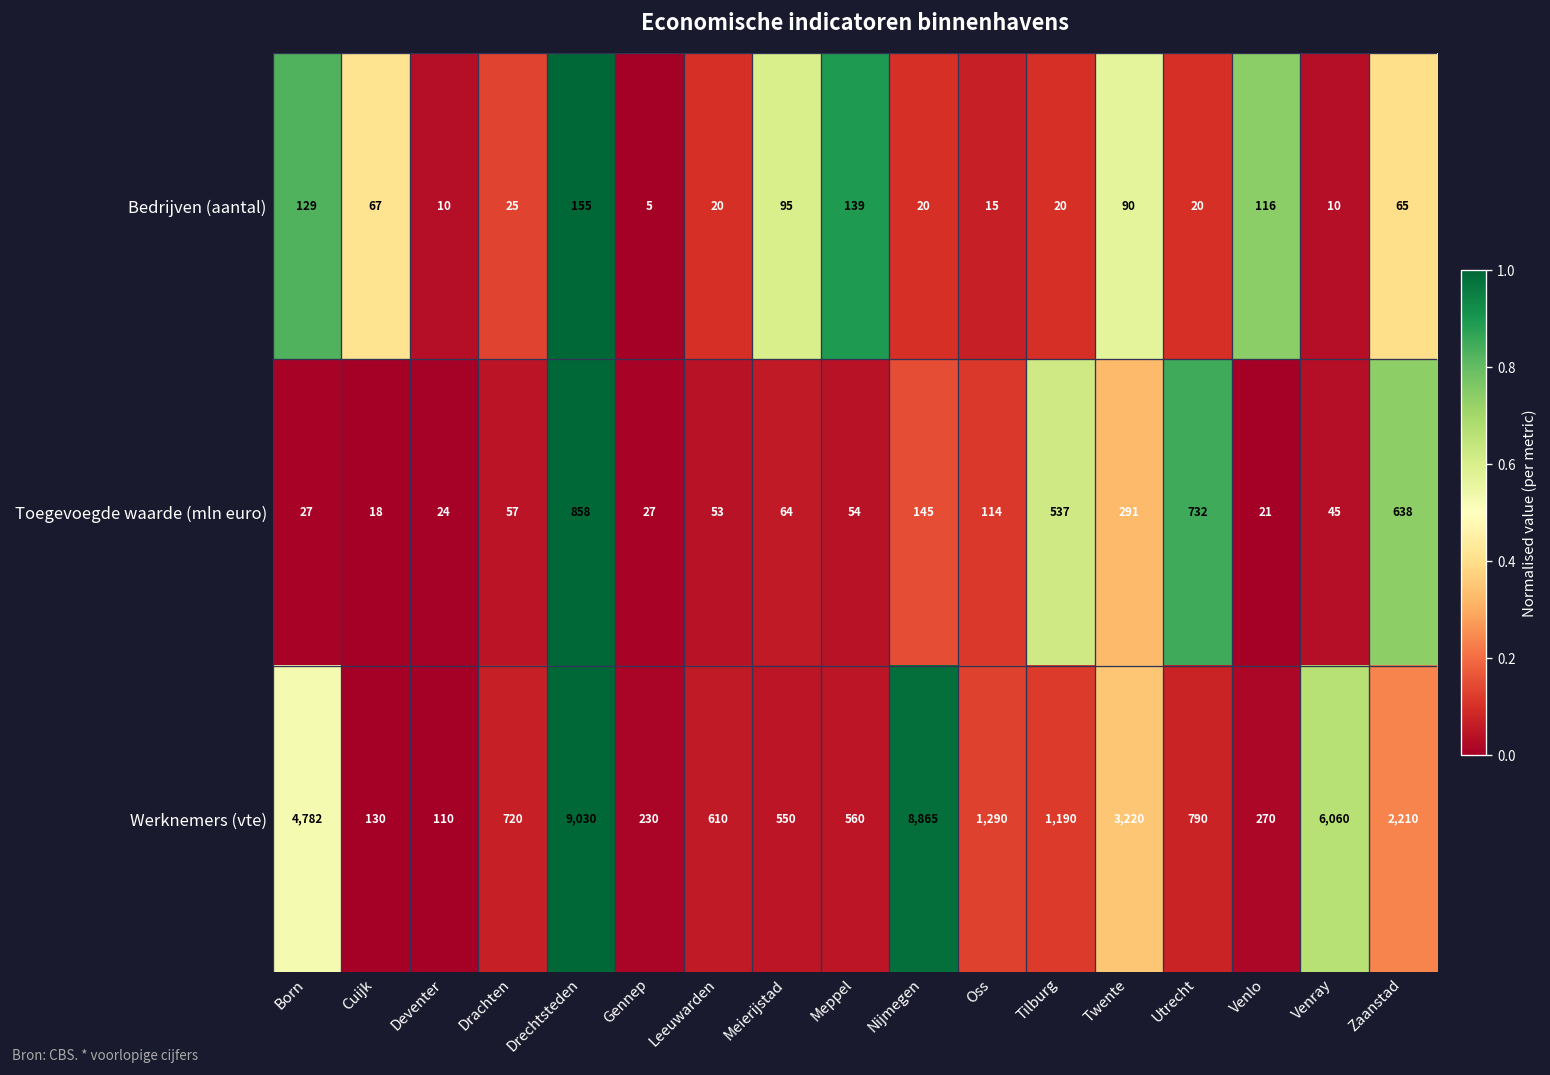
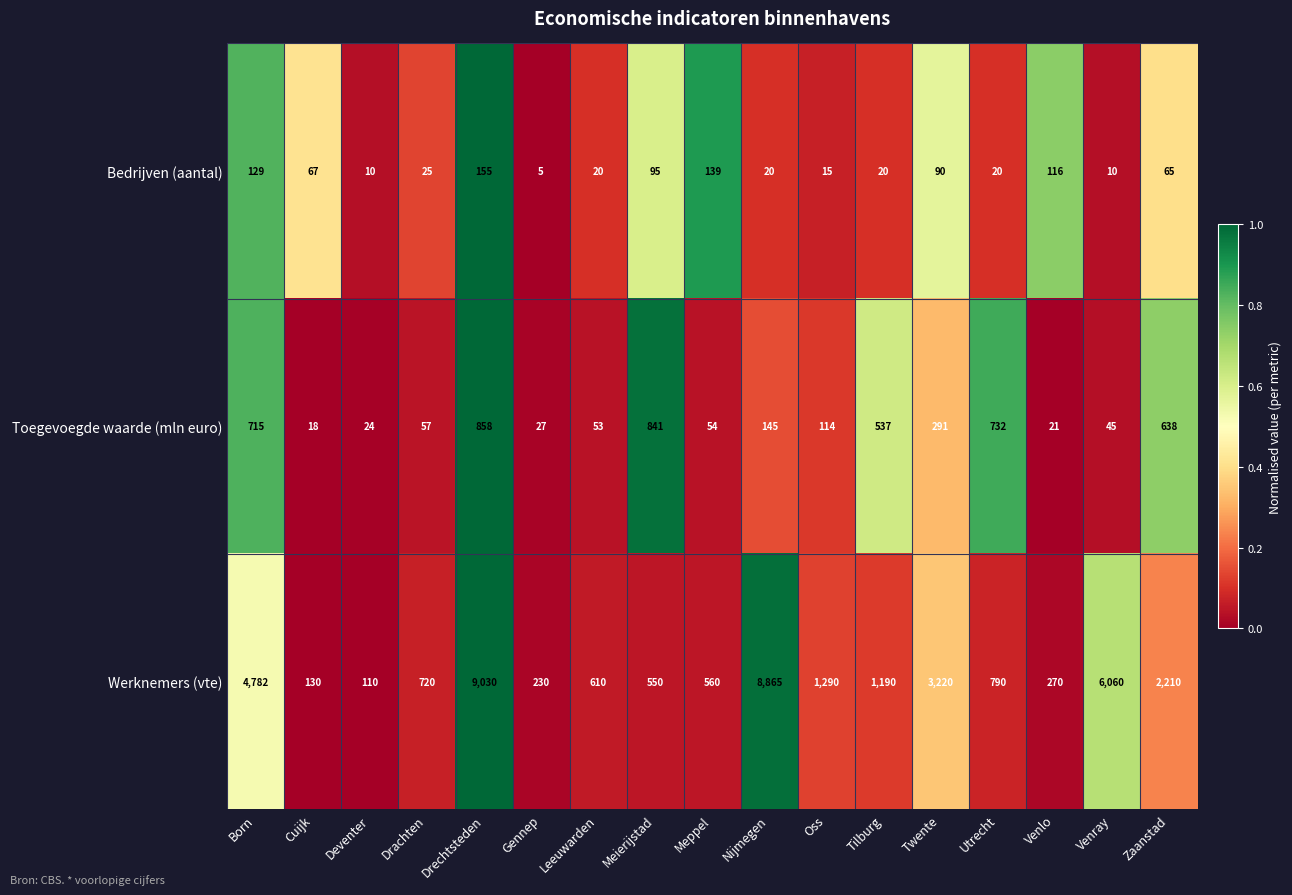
Toegevoegde waarde (mln euro), Born: 27 -> 715
Toegevoegde waarde (mln euro), Meierijstad: 64 -> 841
